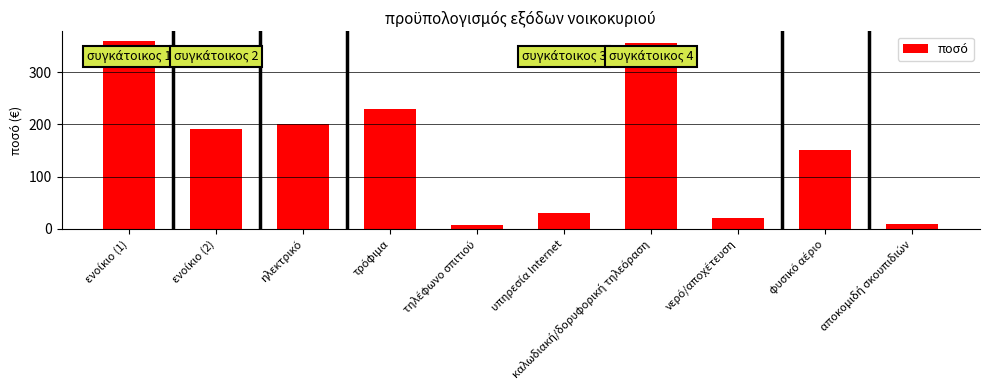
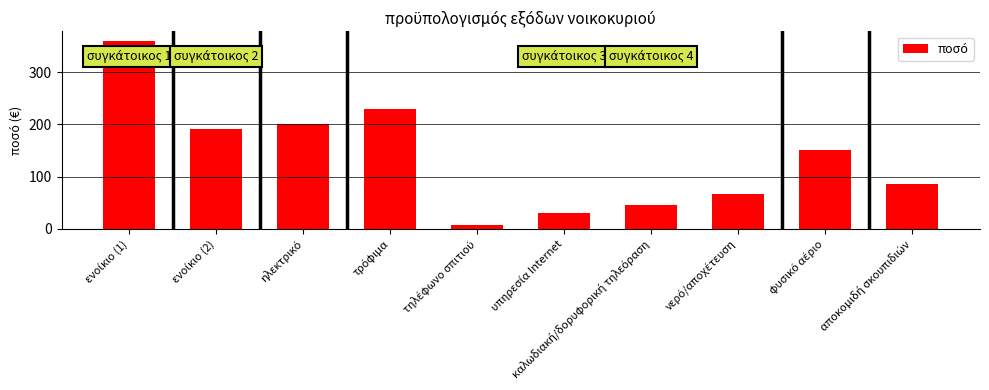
καλωδιακή/δορυφορική τηλεόραση: 360 -> 50
νερό/αποχέτευση: 20 -> 70
αποκομιδή σκουπιδιών: 10 -> 90
